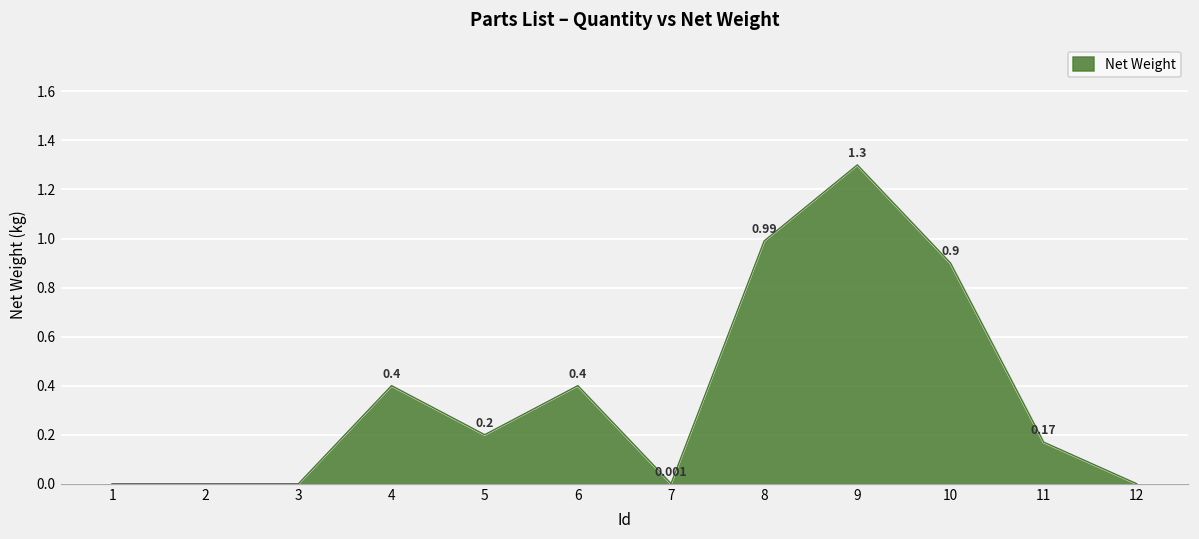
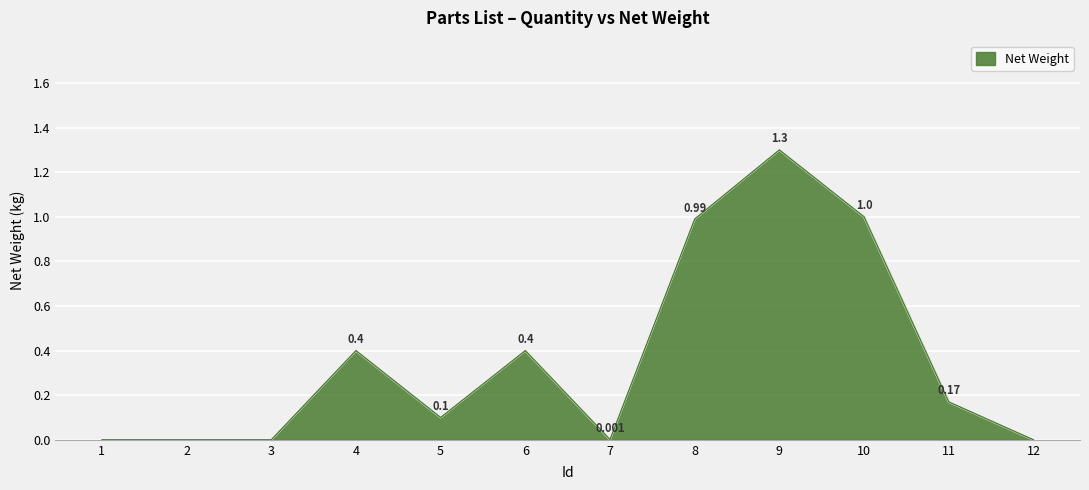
5: 0.2 -> 0.1
10: 0.9 -> 1.0
